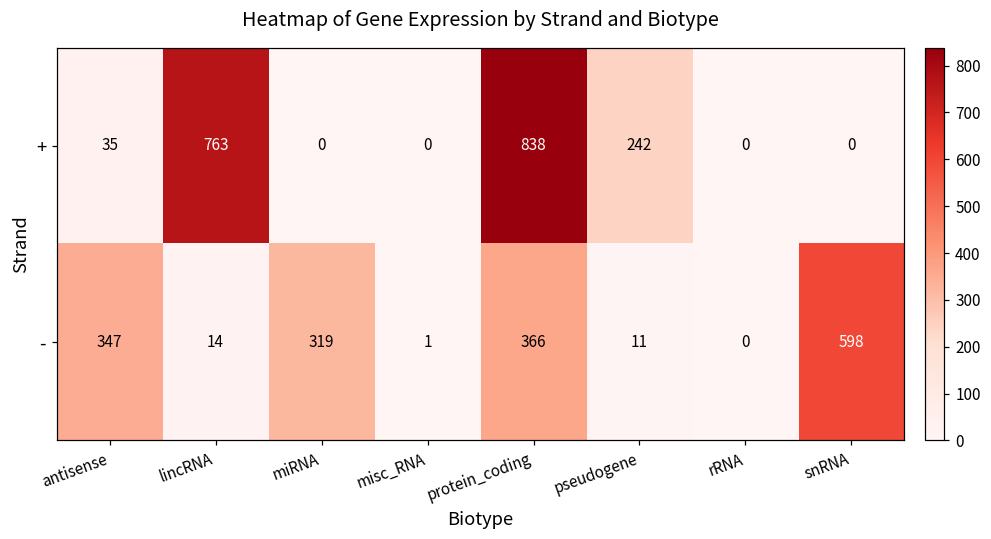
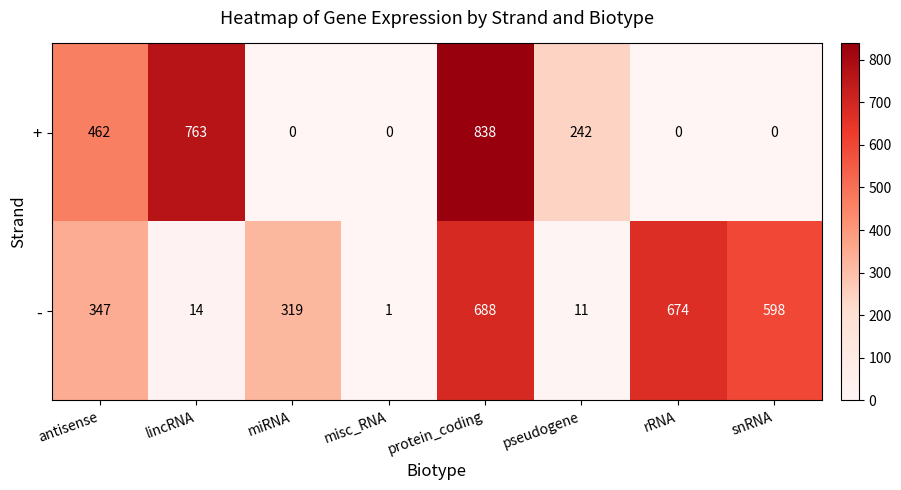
+, antisense: 35 -> 462
-, protein_coding: 366 -> 688
-, rRNA: 0 -> 674
